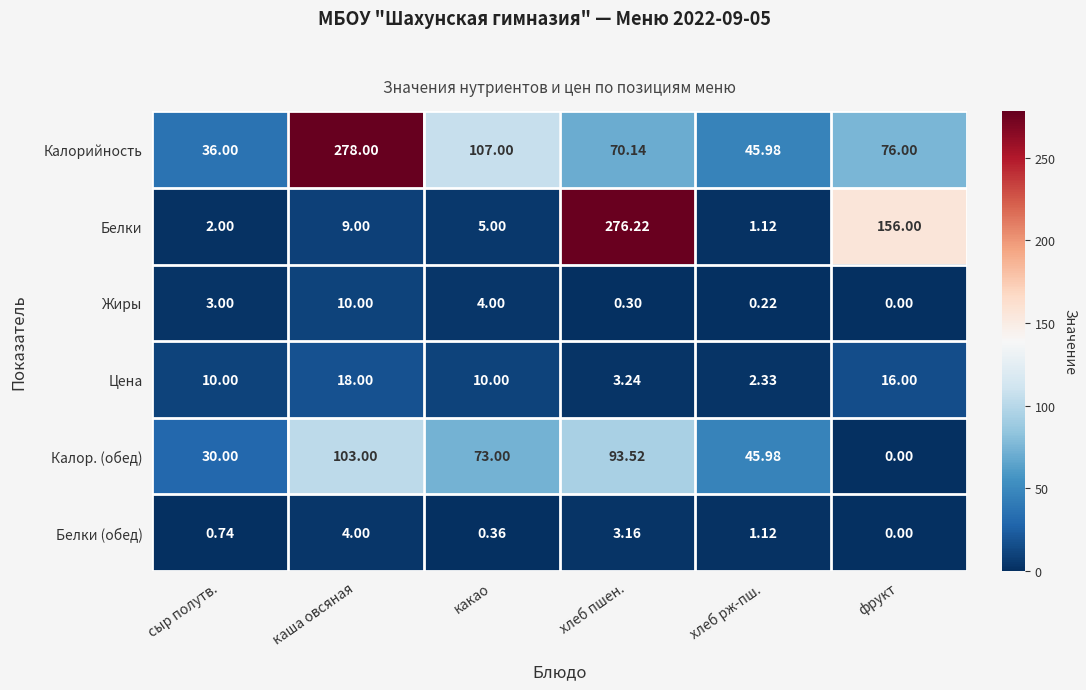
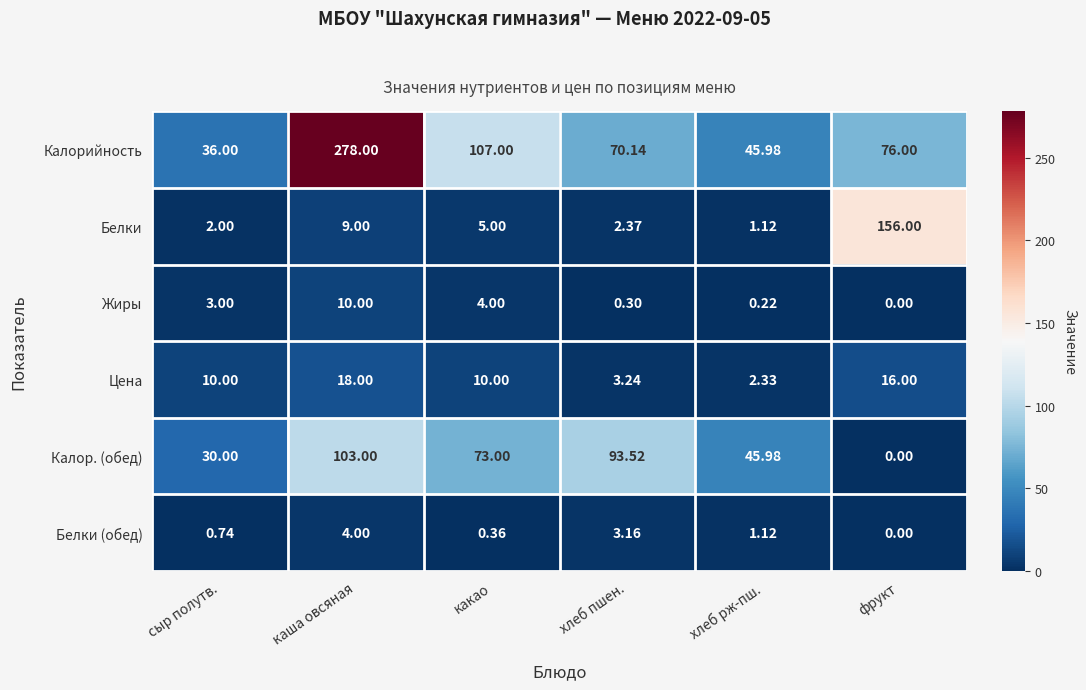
Белки, хлеб пшен.: 276.22 -> 2.37
